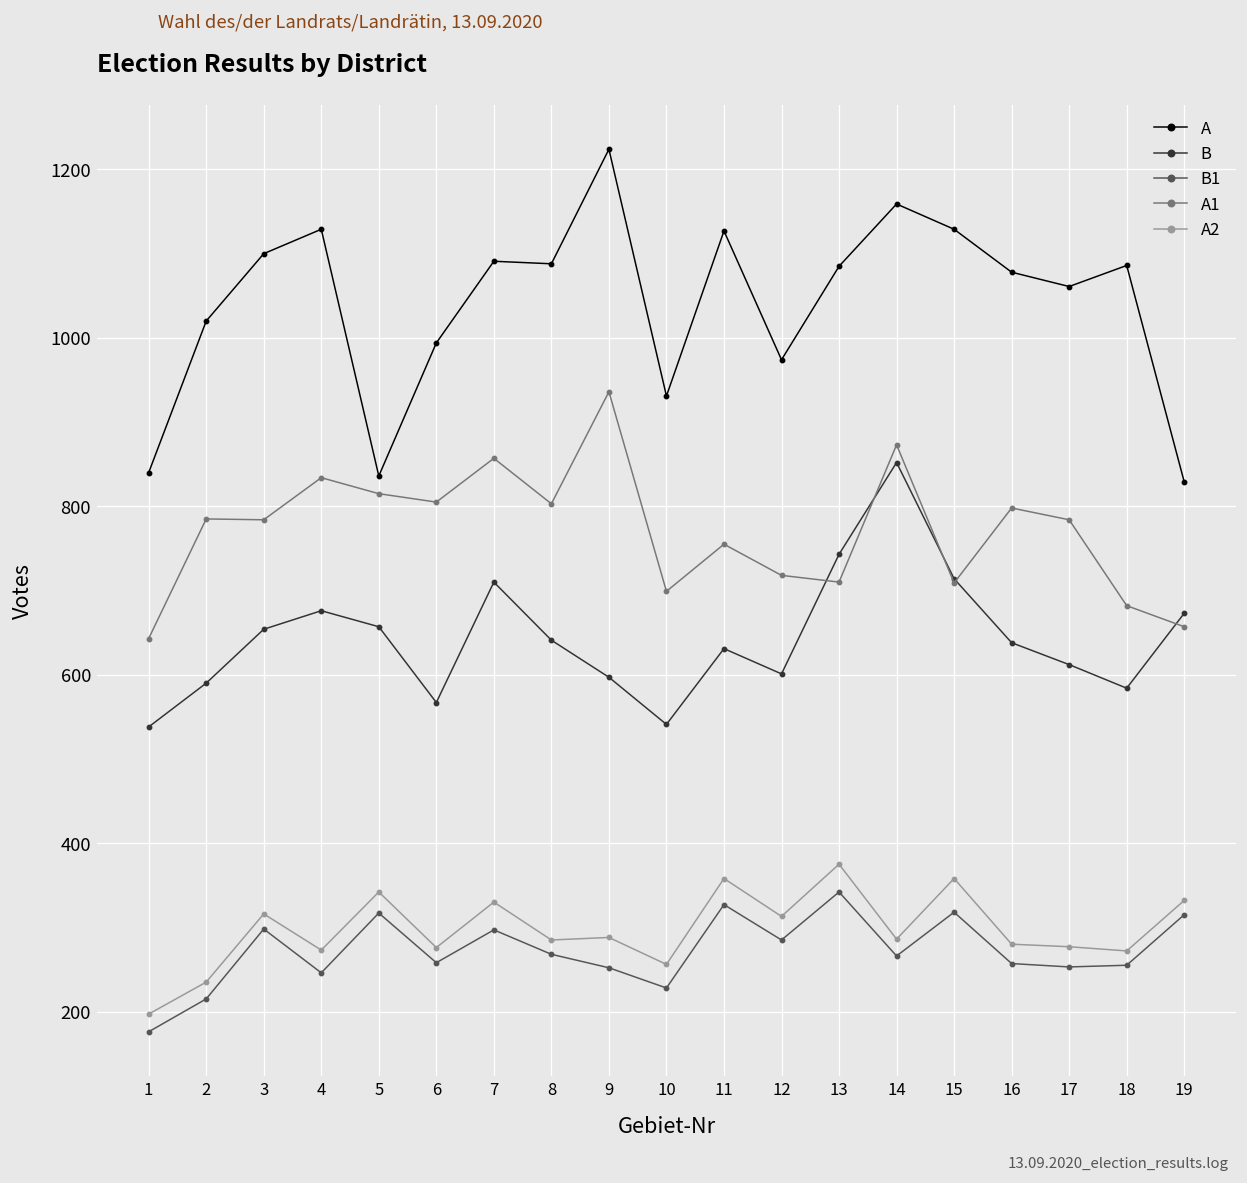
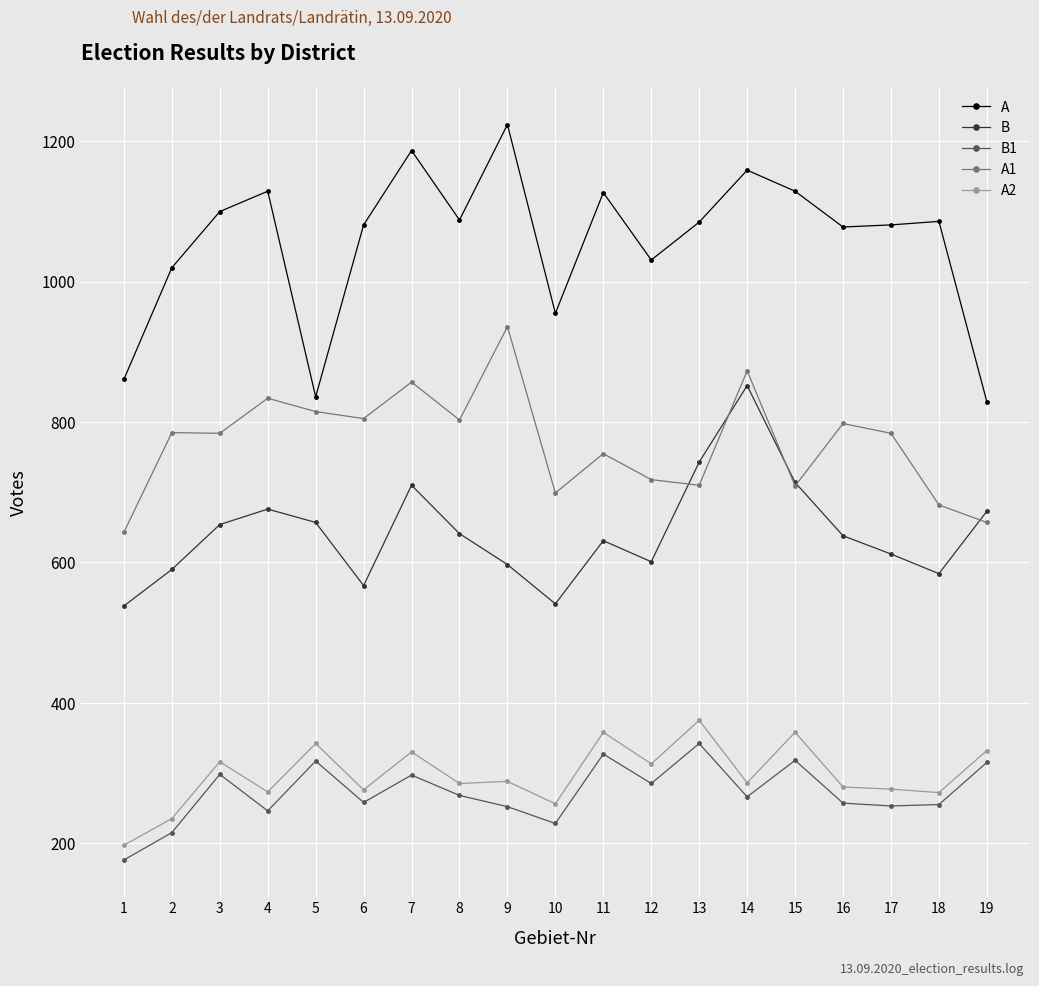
A, 1: 840 -> 860
A, 6: 990 -> 1080
A, 7: 1090 -> 1190
A, 10: 930 -> 960
A, 12: 970 -> 1030
A, 17: 1060 -> 1080
